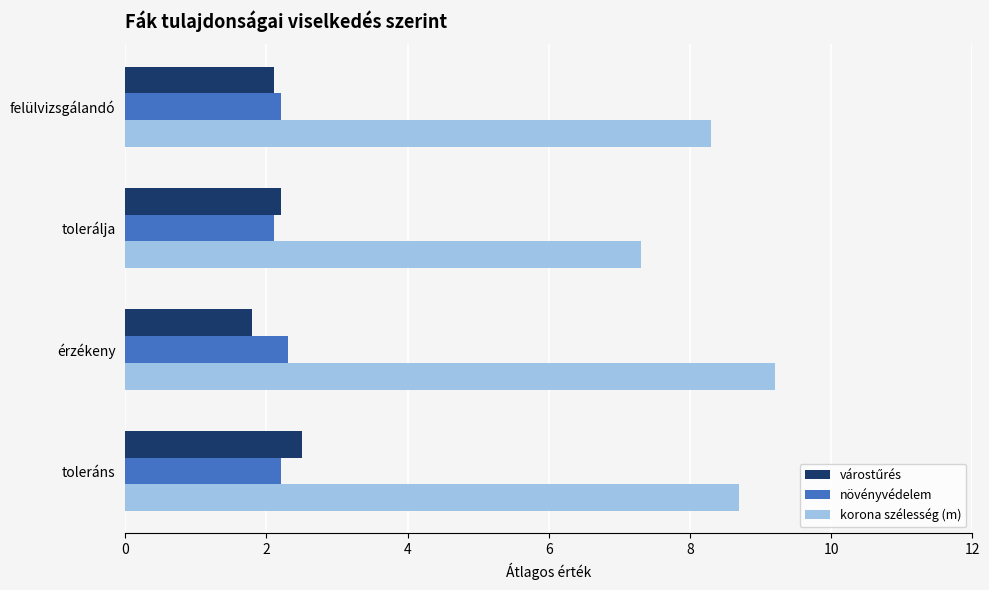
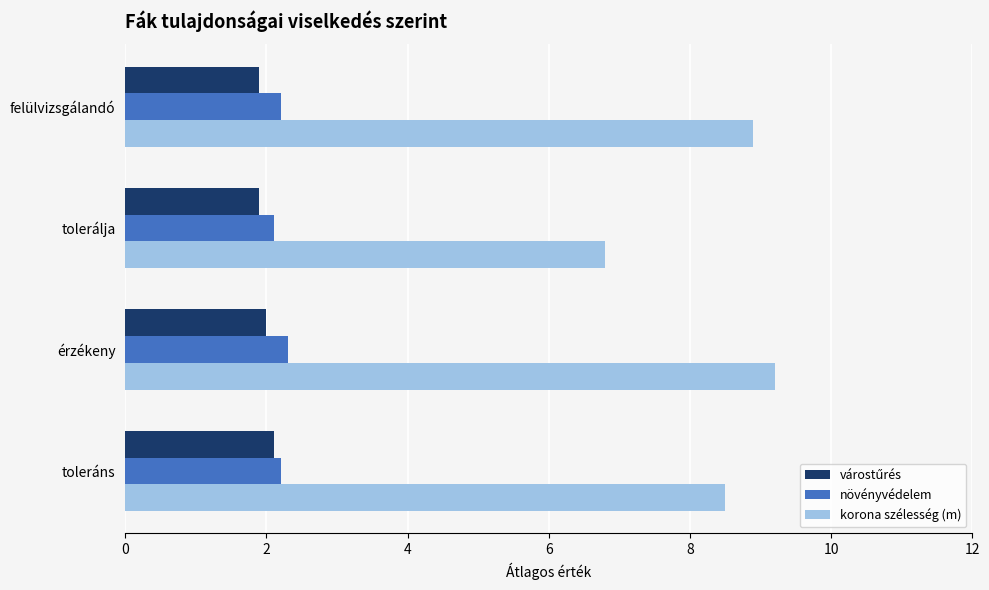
várostűrés, felülvizsgálandó: 2.1 -> 1.9
korona szélesség (m), felülvizsgálandó: 8.3 -> 8.9
várostűrés, tolerálja: 2.2 -> 1.9
korona szélesség (m), tolerálja: 7.3 -> 6.8
várostűrés, érzékeny: 1.8 -> 2.0
várostűrés, toleráns: 2.5 -> 2.1
korona szélesség (m), toleráns: 8.7 -> 8.5
